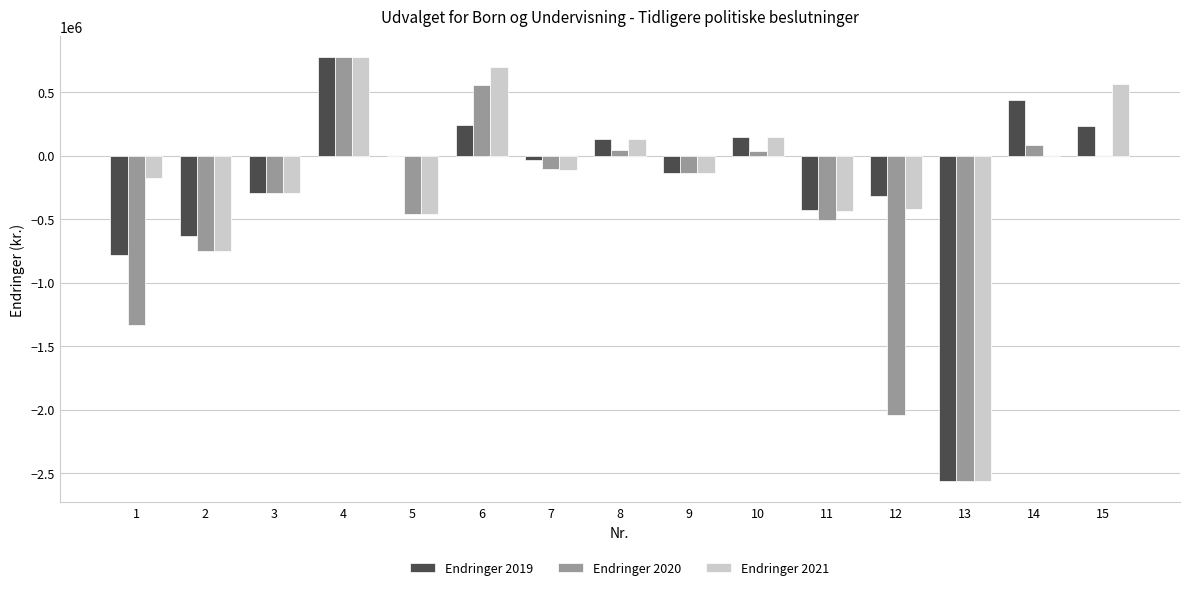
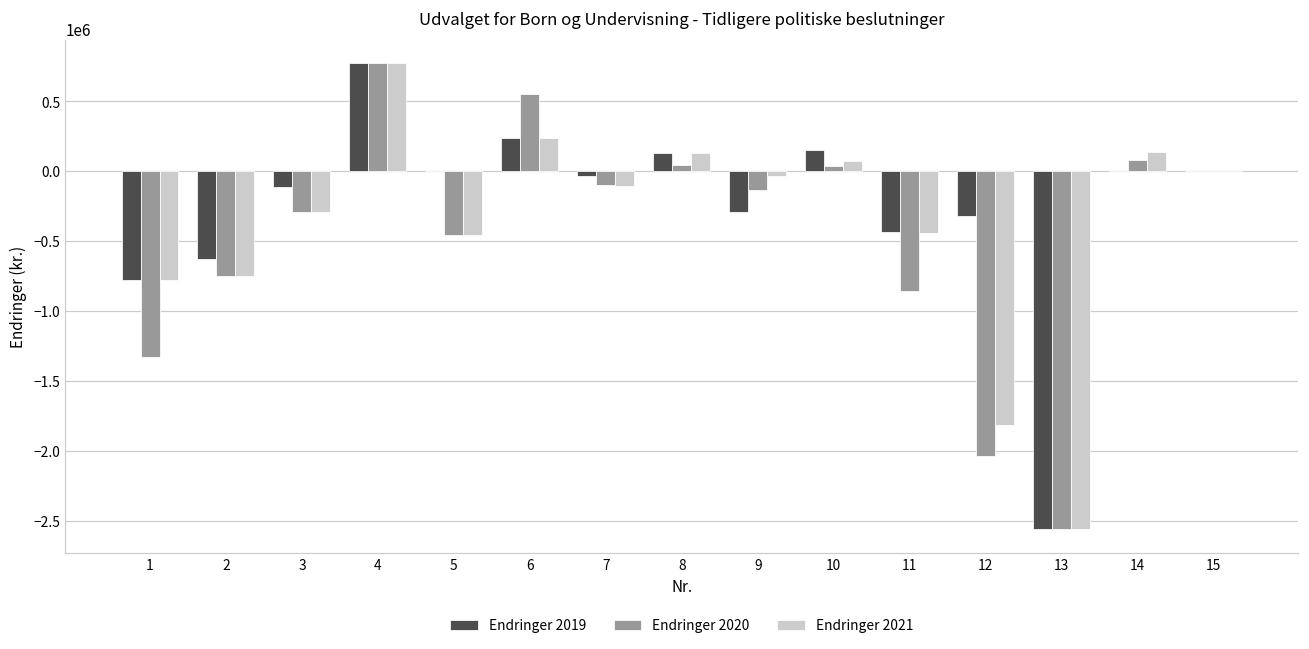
Endringer 2021, 1: -180000 -> -780000
Endringer 2019, 3: -290000 -> -110000
Endringer 2021, 6: 690000 -> 240000
Endringer 2019, 9: -140000 -> -290000
Endringer 2021, 9: -140000 -> -30000
Endringer 2021, 10: 150000 -> 70000
Endringer 2020, 11: -510000 -> -860000
Endringer 2021, 12: -420000 -> -1820000
Endringer 2019, 14: 430000 -> 0
Endringer 2021, 14: 0 -> 130000
Endringer 2019, 15: 230000 -> 0
Endringer 2021, 15: 560000 -> 0
